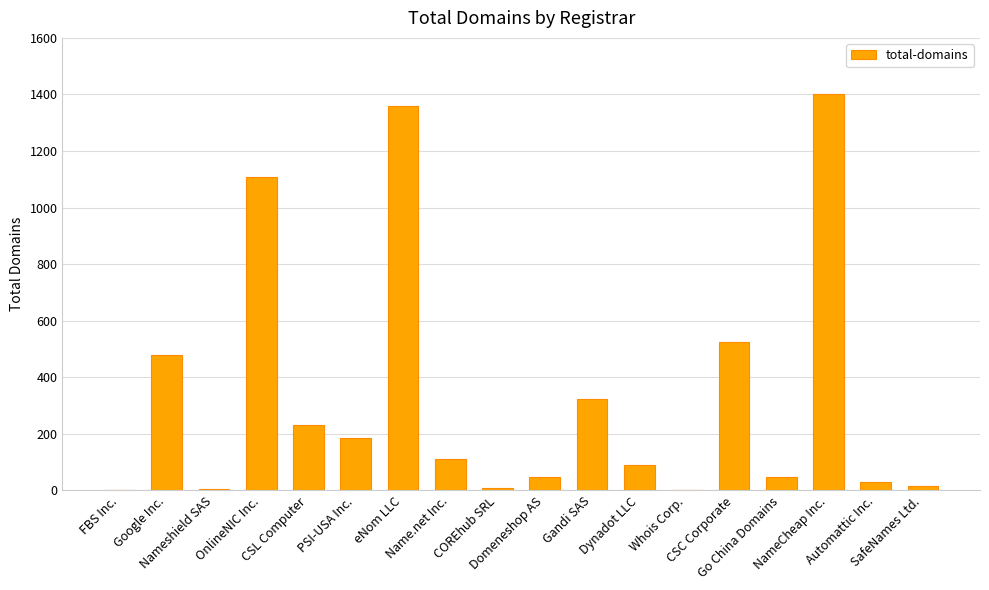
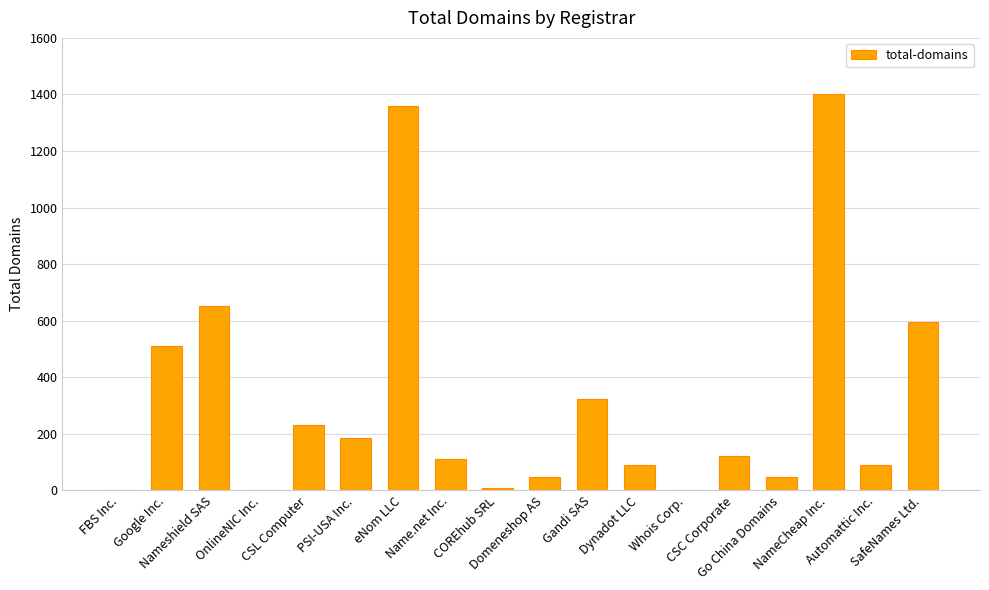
Google Inc.: 480 -> 510
Nameshield SAS: 10 -> 650
OnlineNIC Inc.: 1110 -> 0
CSC Corporate: 520 -> 120
Automattic Inc.: 30 -> 90
SafeNames Ltd.: 20 -> 600
